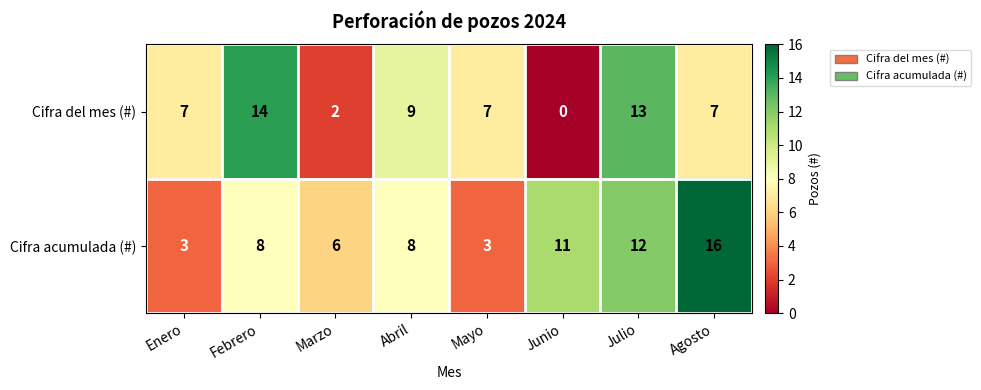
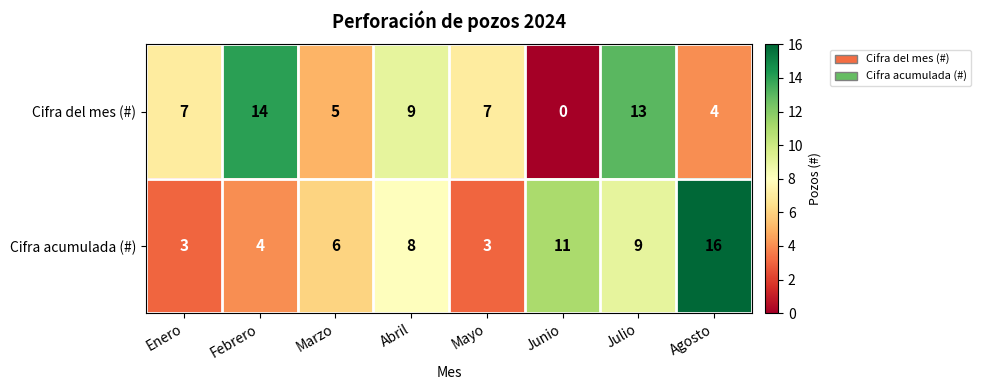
Cifra del mes (#), Marzo: 2 -> 5
Cifra del mes (#), Agosto: 7 -> 4
Cifra acumulada (#), Febrero: 8 -> 4
Cifra acumulada (#), Julio: 12 -> 9
